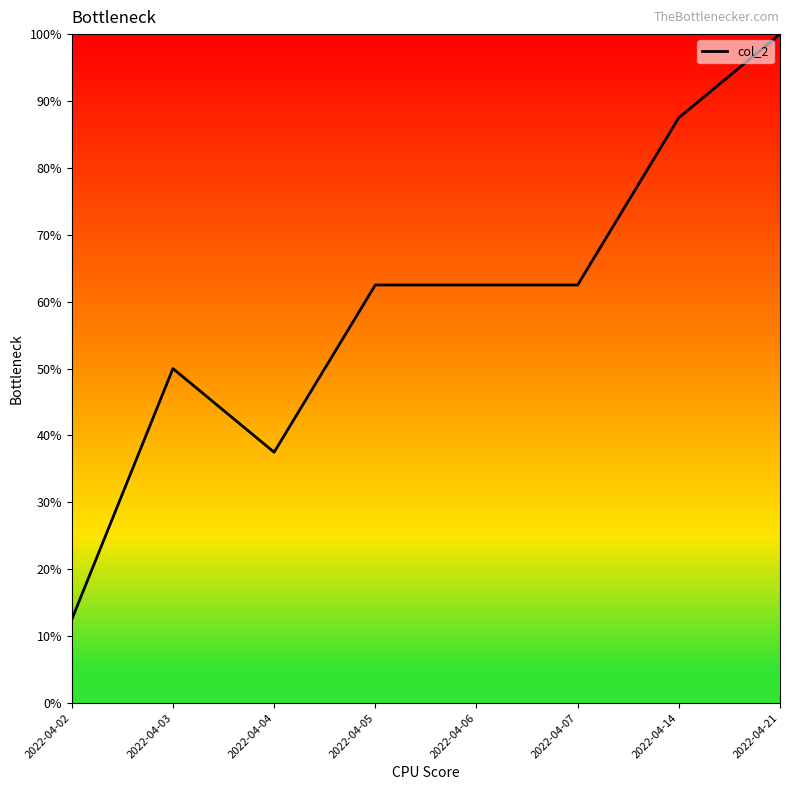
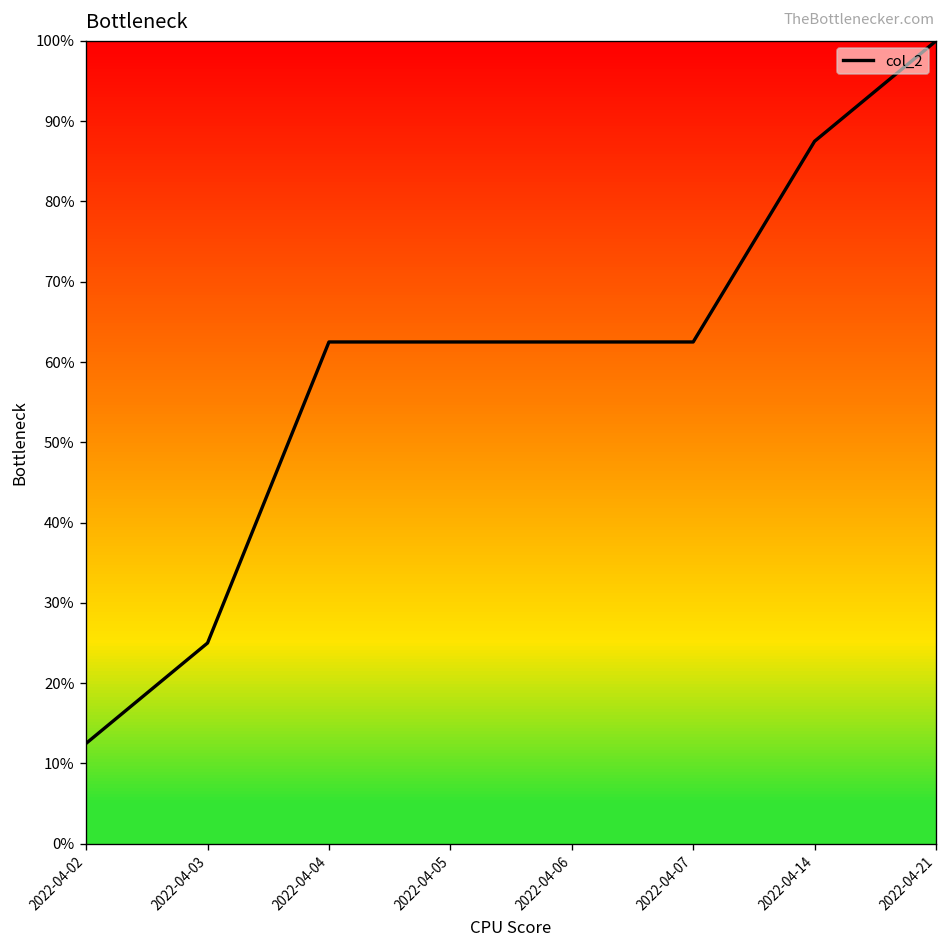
2022-04-03: 50% -> 25%
2022-04-04: 38% -> 63%
